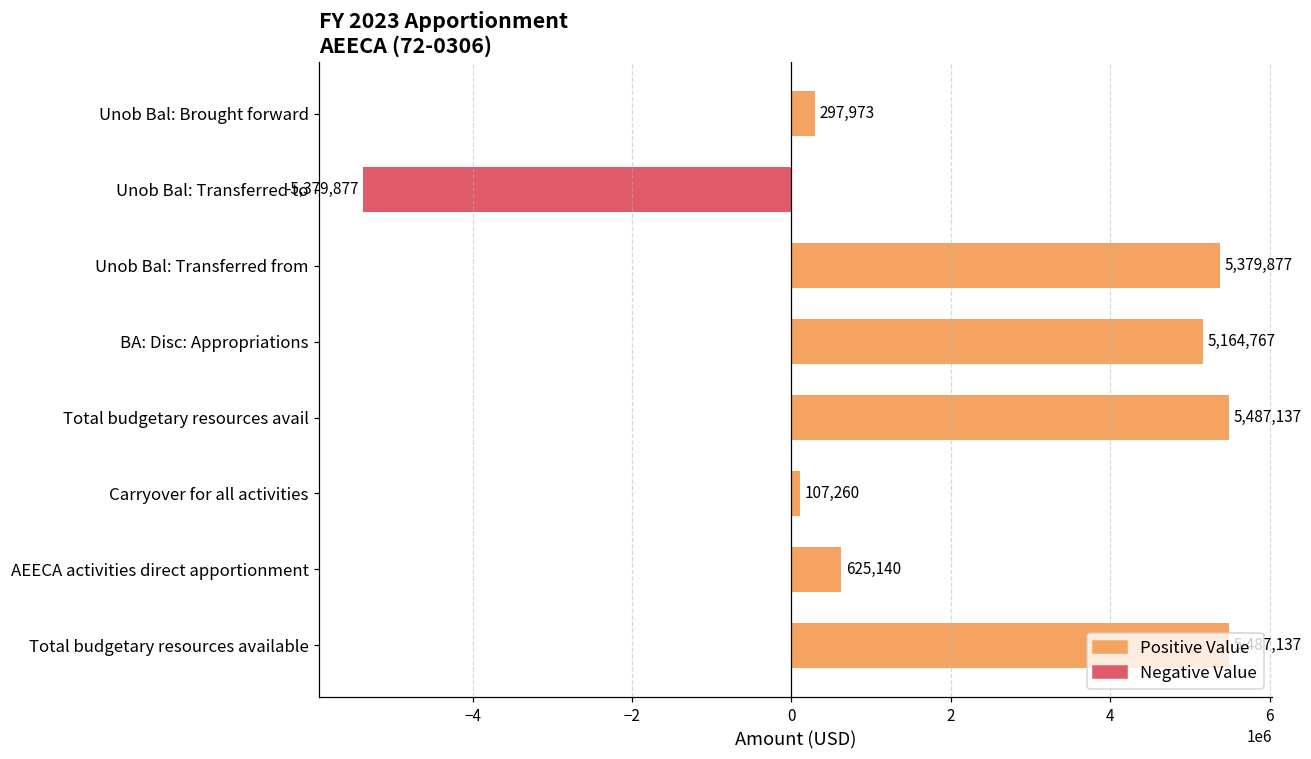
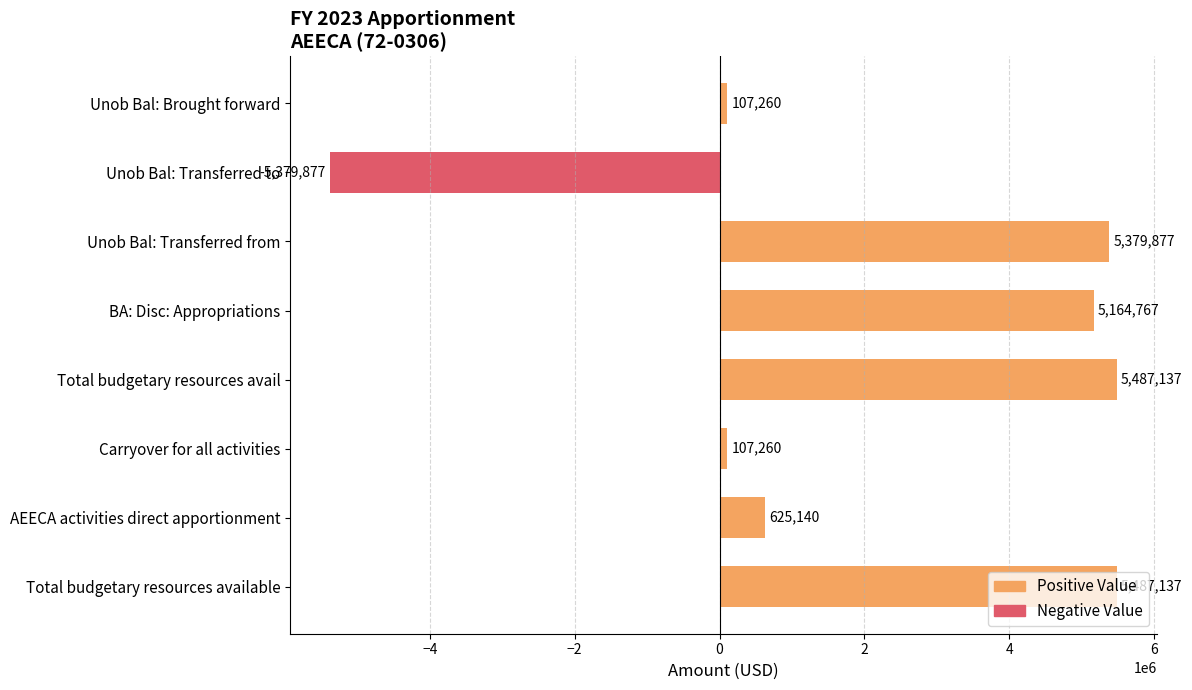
Unob Bal: Brought forward: 297,973 -> 107,260
